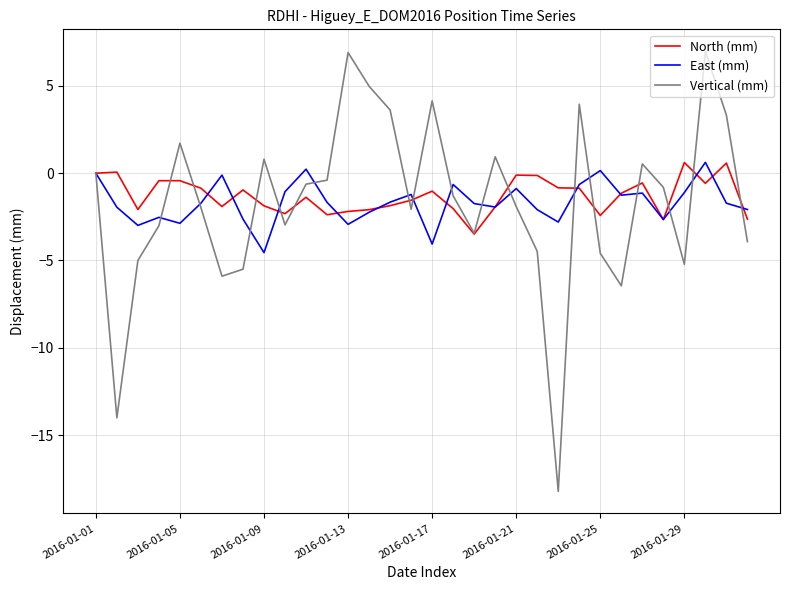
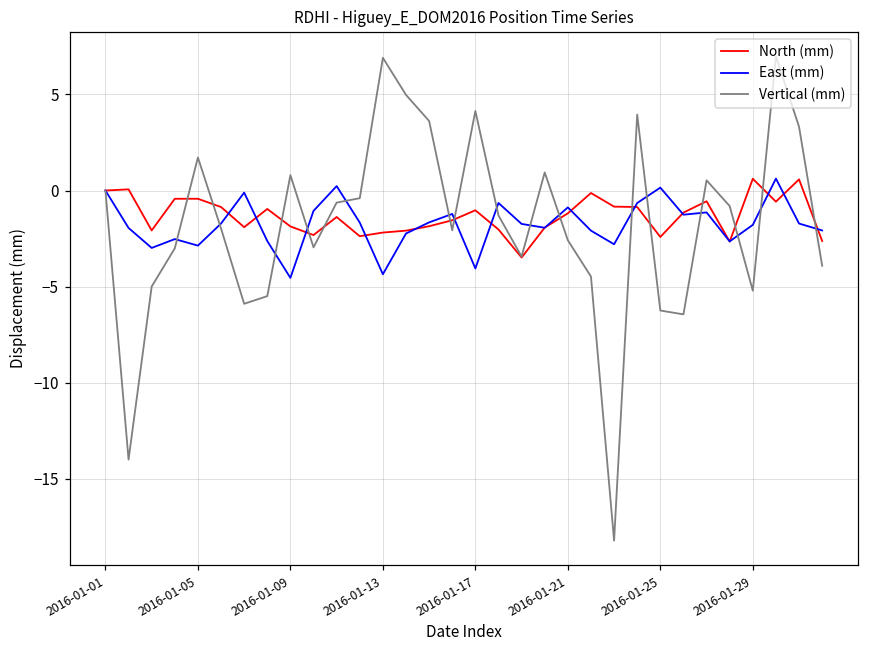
East (mm), 2016-01-13: -2.9 -> -4.4
North (mm), 2016-01-21: -0.1 -> -1.2
Vertical (mm), 2016-01-21: -1.9 -> -2.6
Vertical (mm), 2016-01-25: -4.6 -> -6.3
East (mm), 2016-01-29: -1.1 -> -1.8
